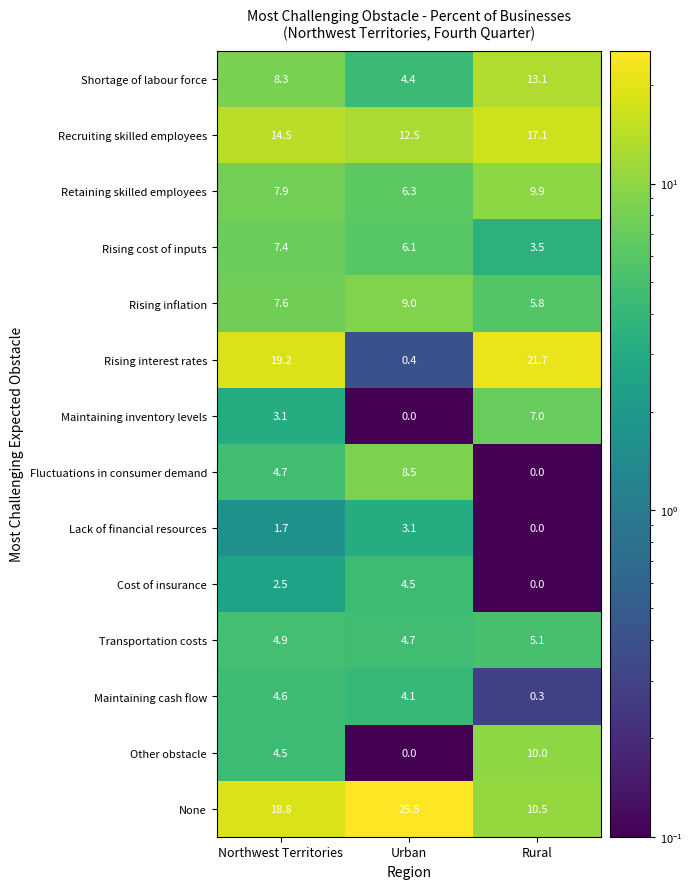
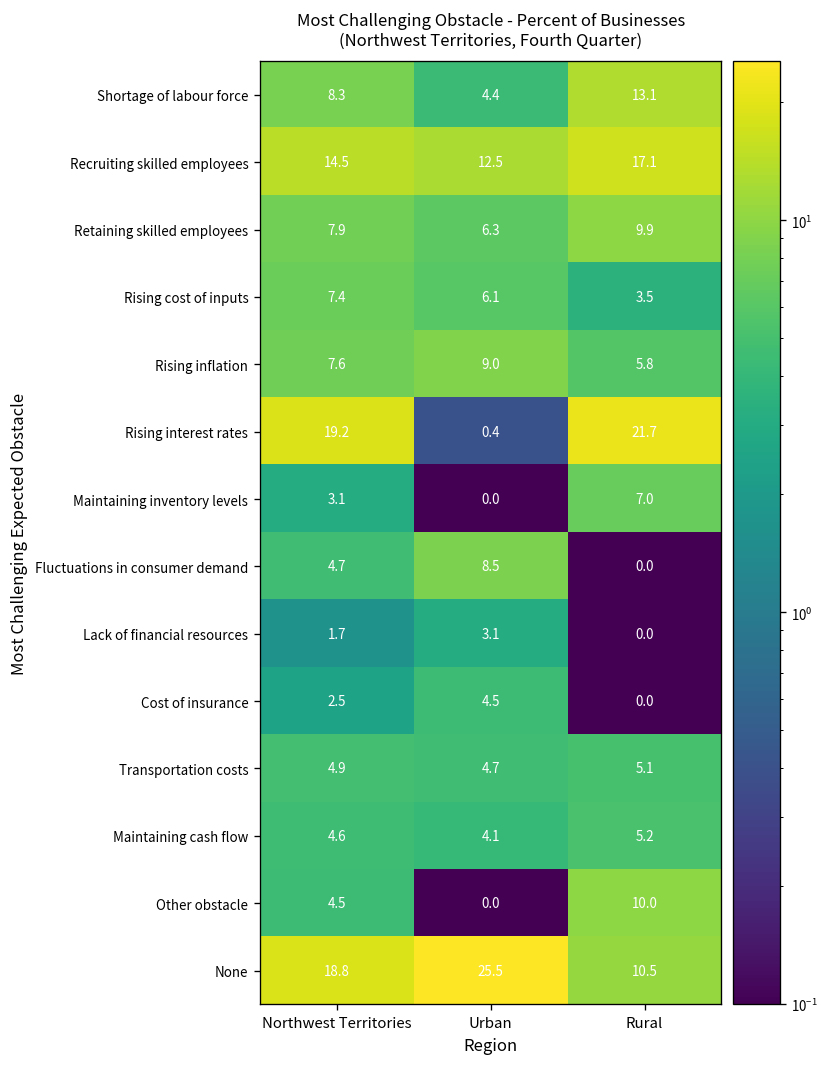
Maintaining cash flow, Rural: 0.3 -> 5.2
